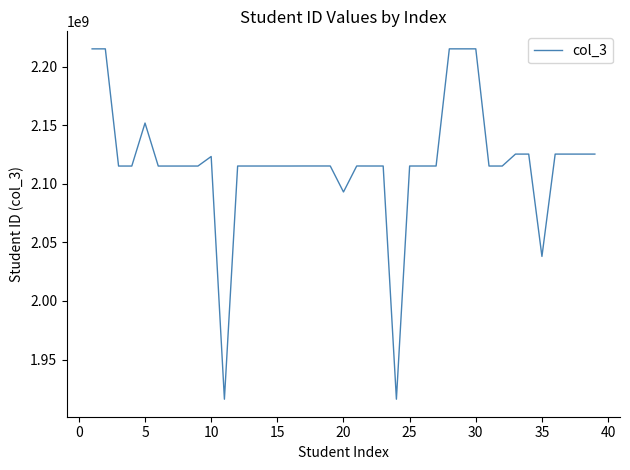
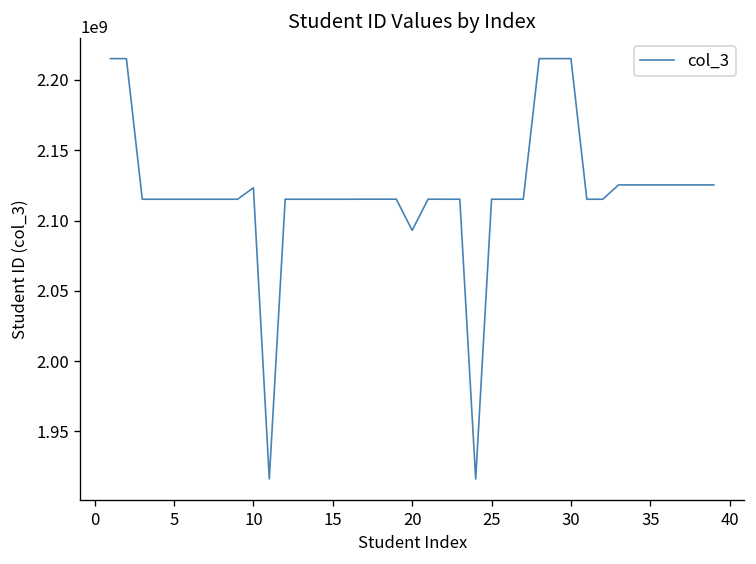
5: 2152000000 -> 2115000000
35: 2038000000 -> 2125000000
